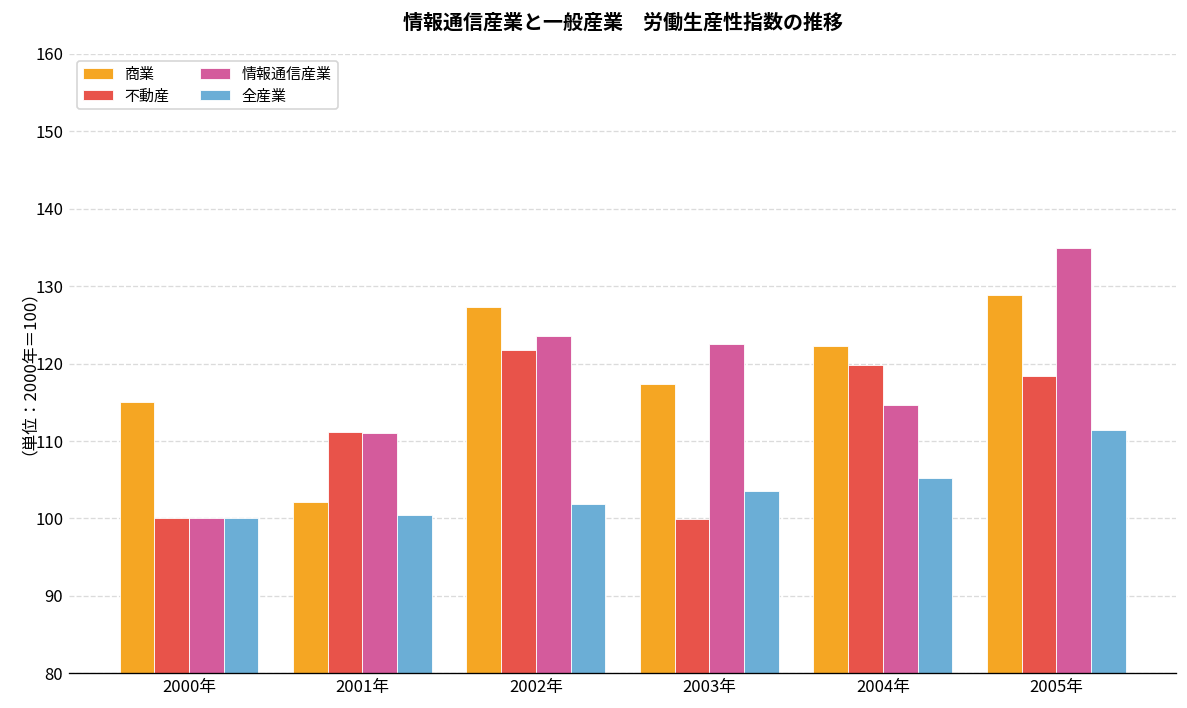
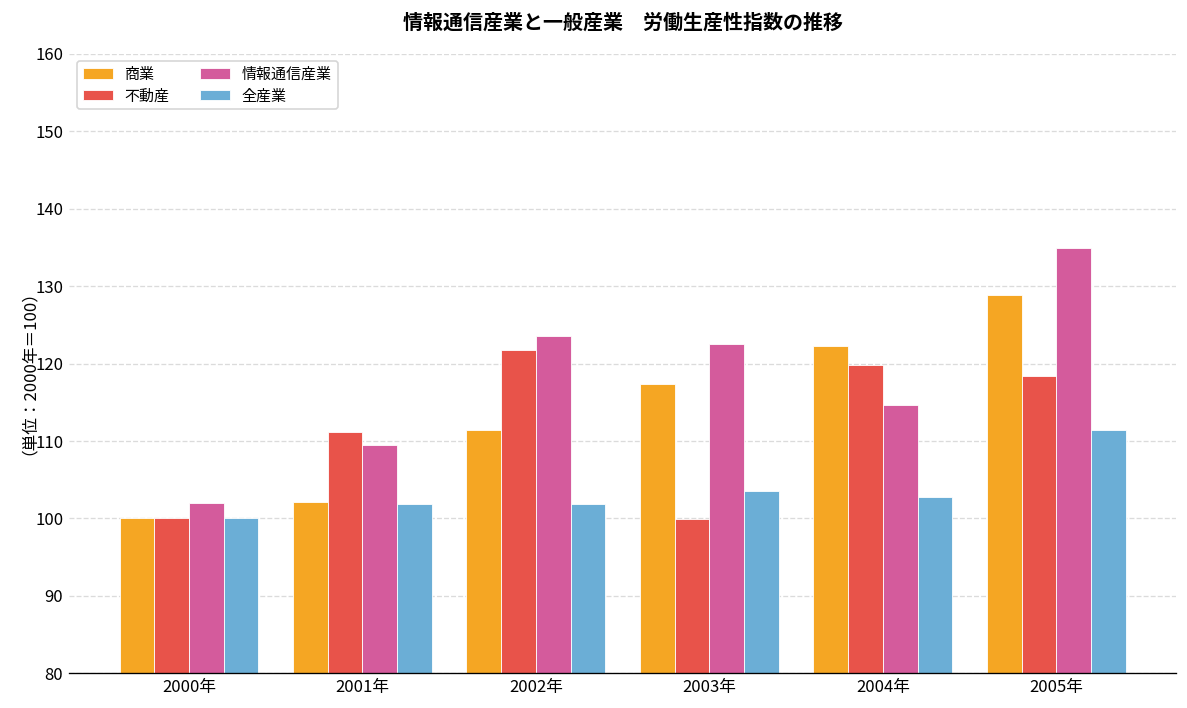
商業, 2000年: 115 -> 100
情報通信産業, 2000年: 100 -> 102
情報通信産業, 2001年: 111 -> 110
全産業, 2001年: 100 -> 102
商業, 2002年: 127 -> 111
全産業, 2004年: 105 -> 103
